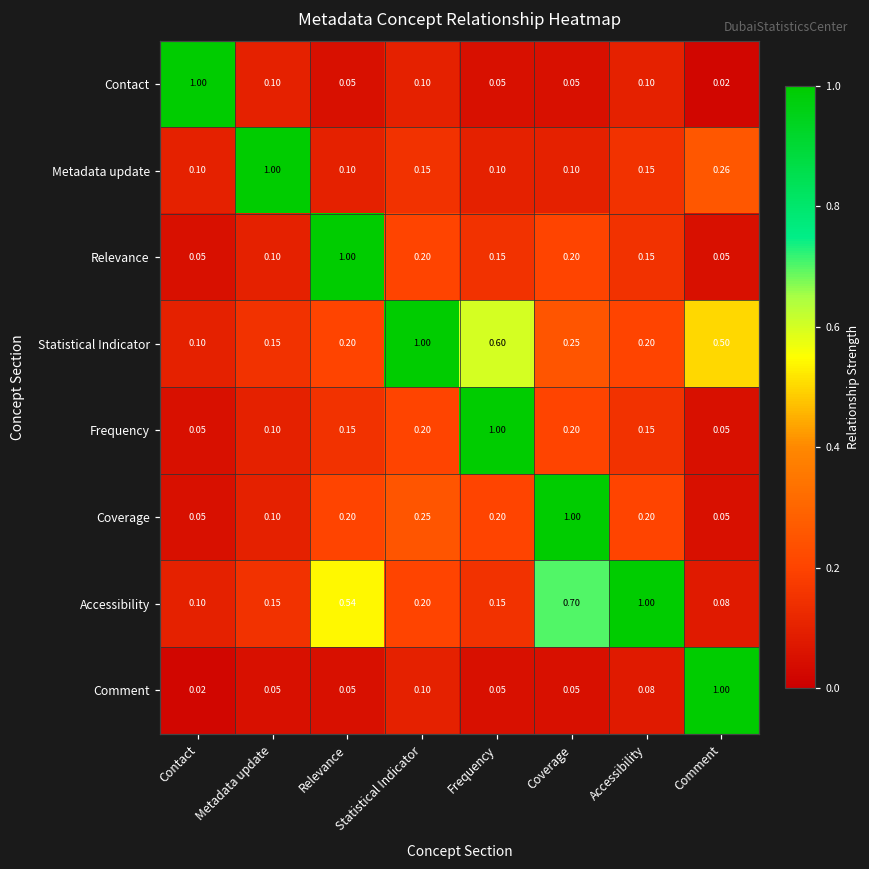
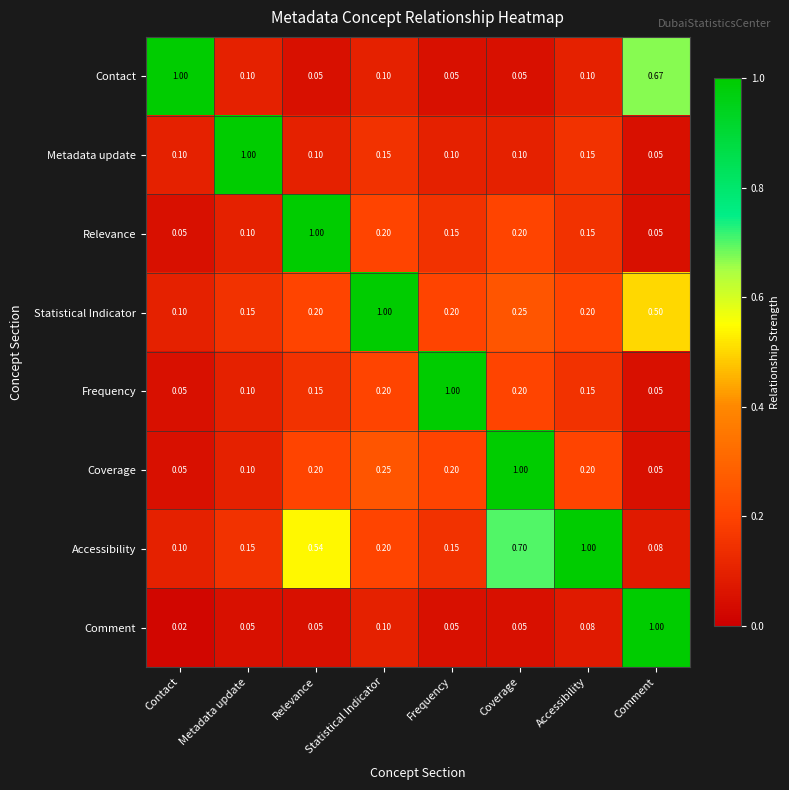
Contact, Comment: 0.02 -> 0.67
Metadata update, Comment: 0.26 -> 0.05
Statistical Indicator, Frequency: 0.60 -> 0.20
